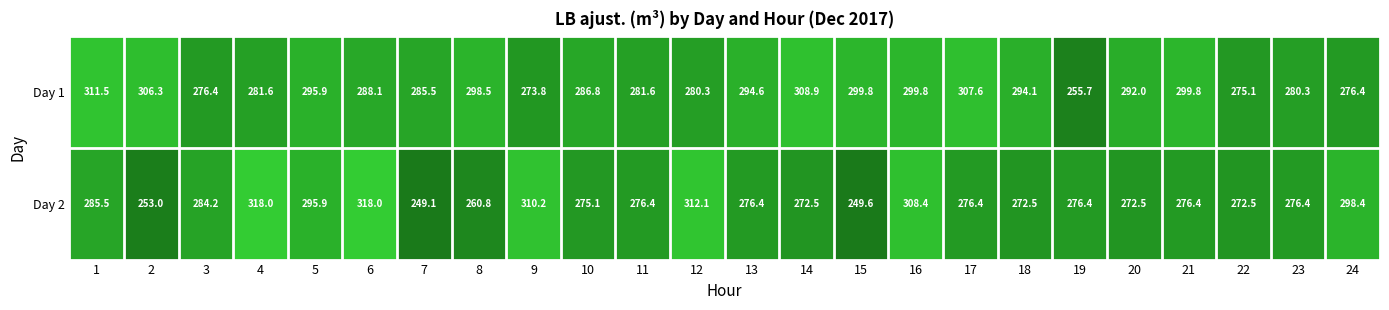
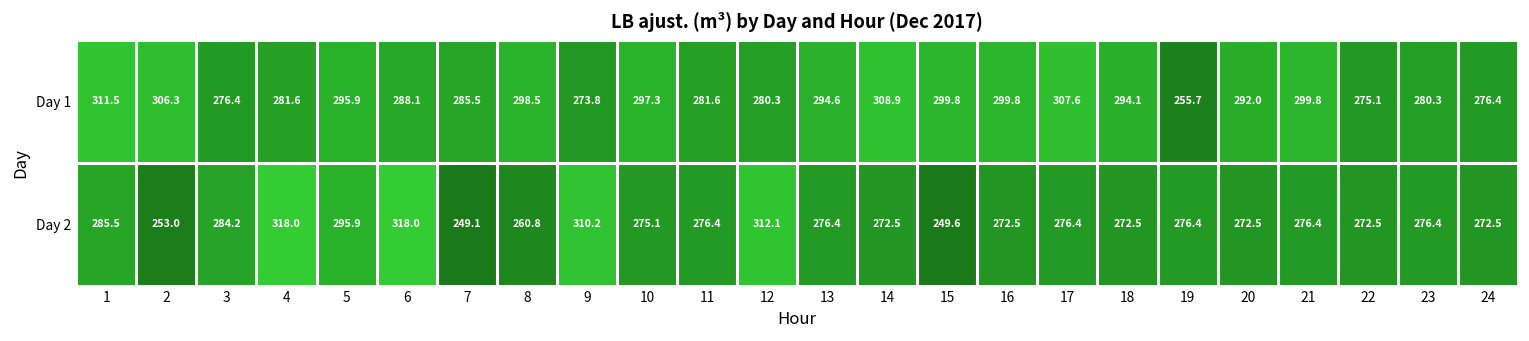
Day 1, 10: 286.8 -> 297.3
Day 2, 16: 308.4 -> 272.5
Day 2, 24: 298.4 -> 272.5
